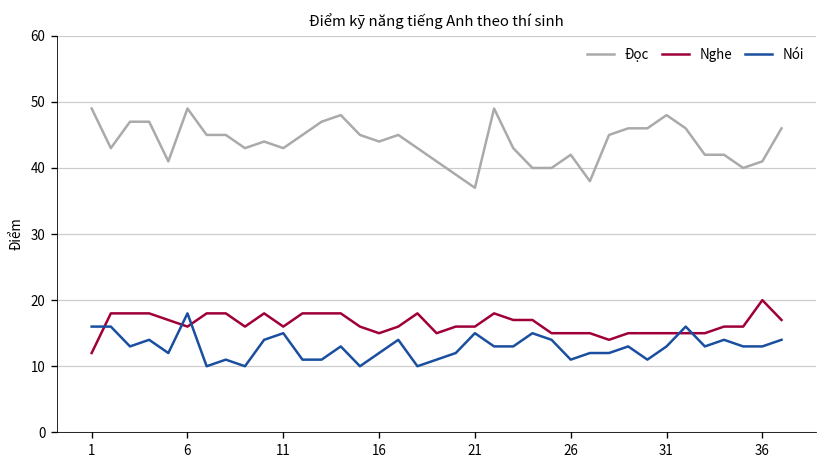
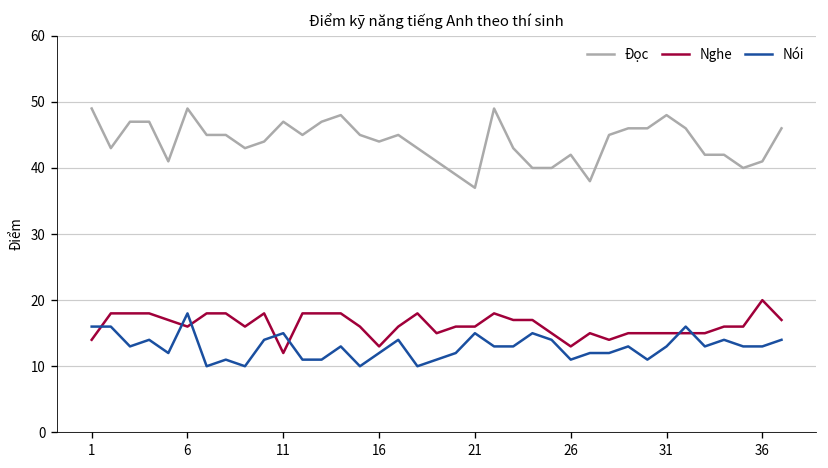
Nghe, 1: 12 -> 14
Đọc, 11: 43 -> 47
Nghe, 11: 16 -> 12
Nghe, 16: 15 -> 13
Nghe, 26: 15 -> 13
